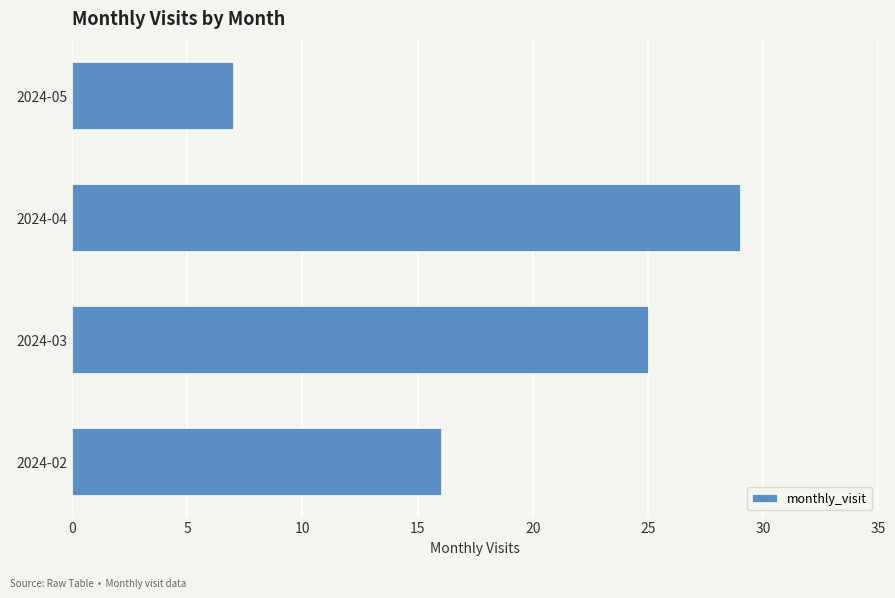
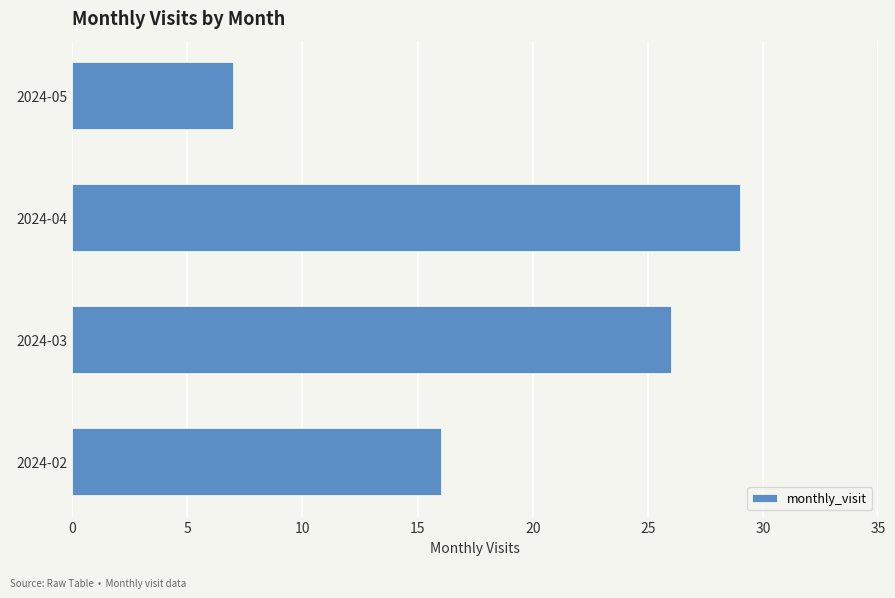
2024-03: 25 -> 26
